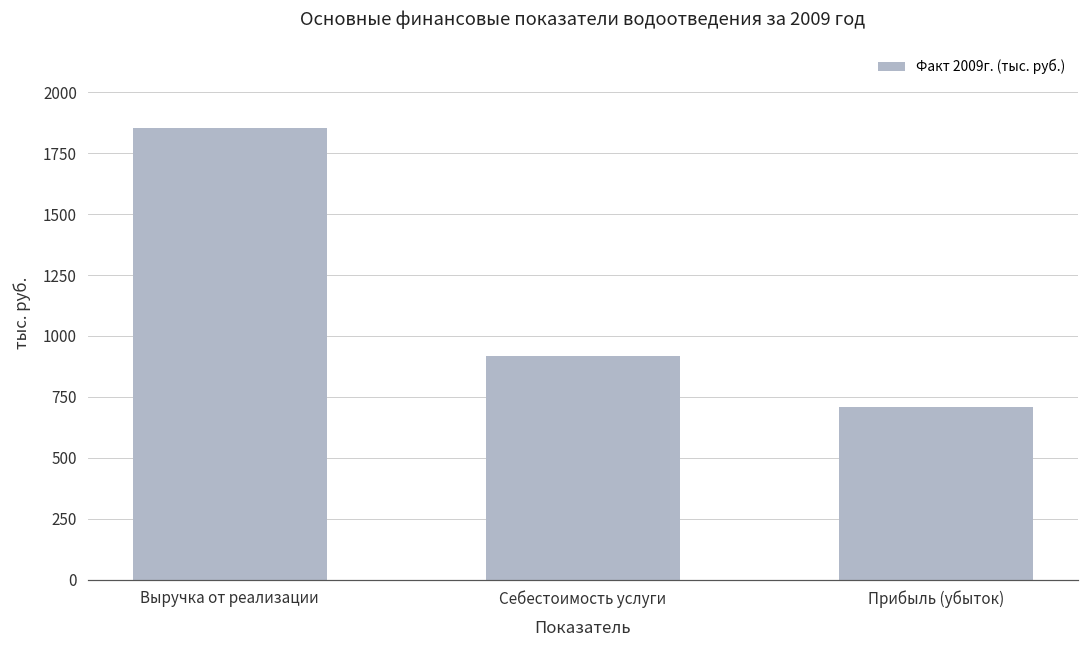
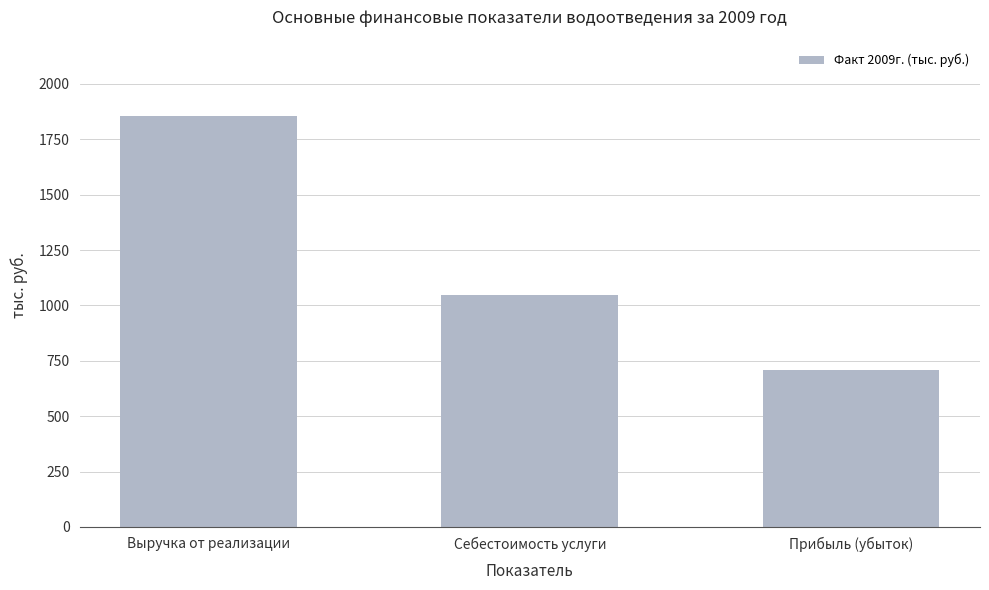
Себестоимость услуги: 920 -> 1050
